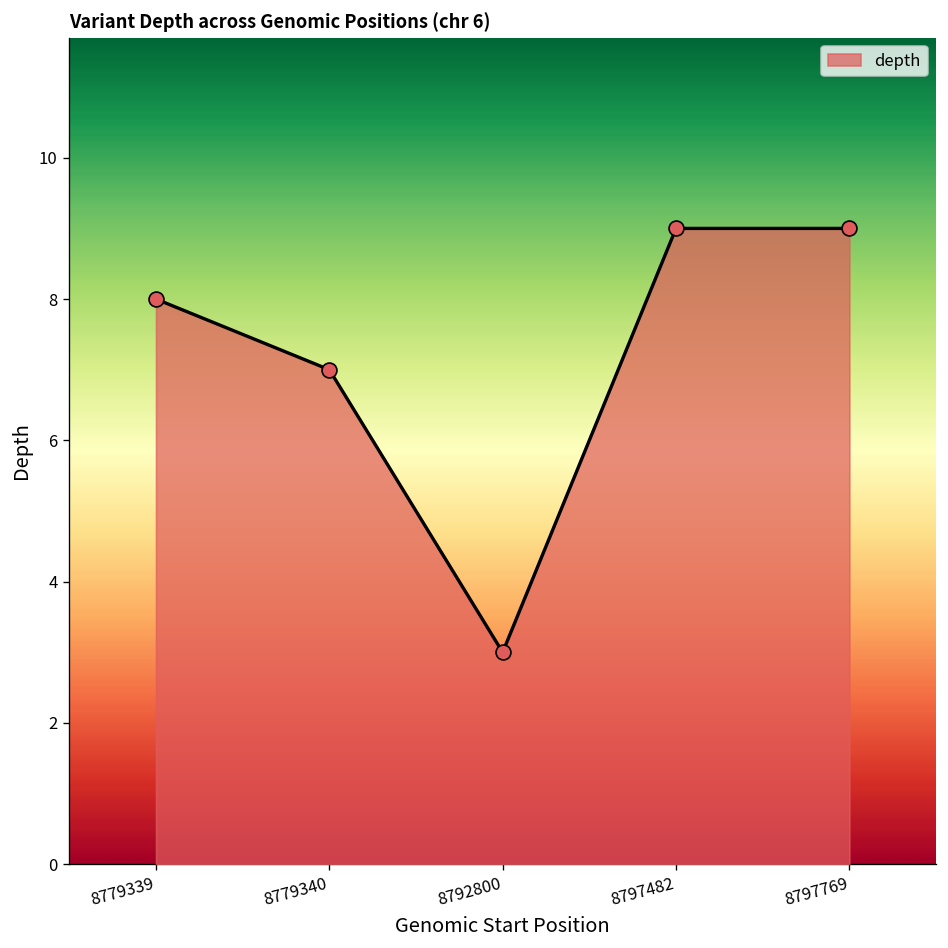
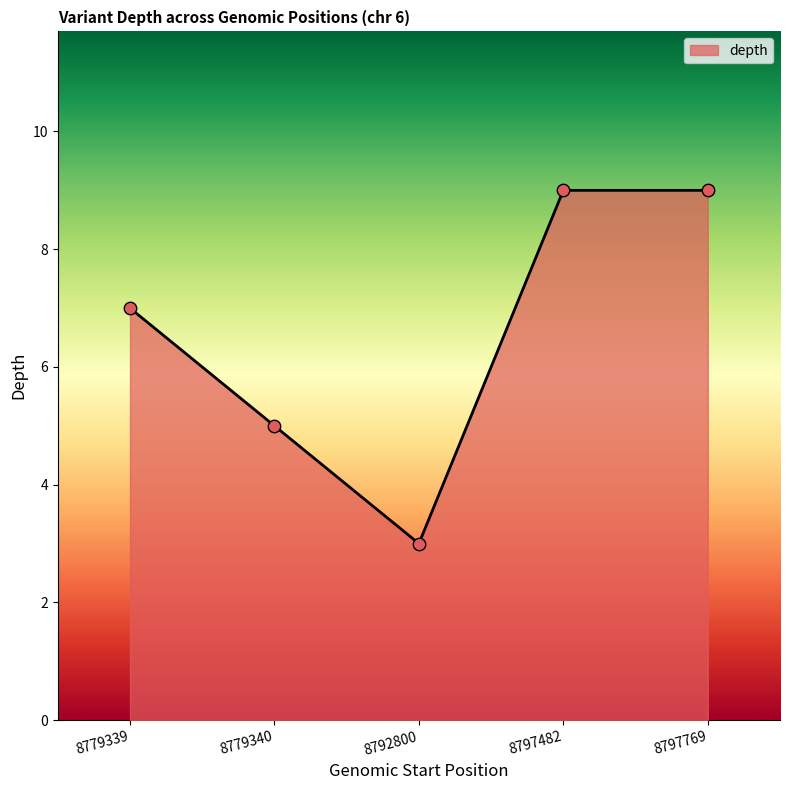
8779339: 8 -> 7
8779340: 7 -> 5
